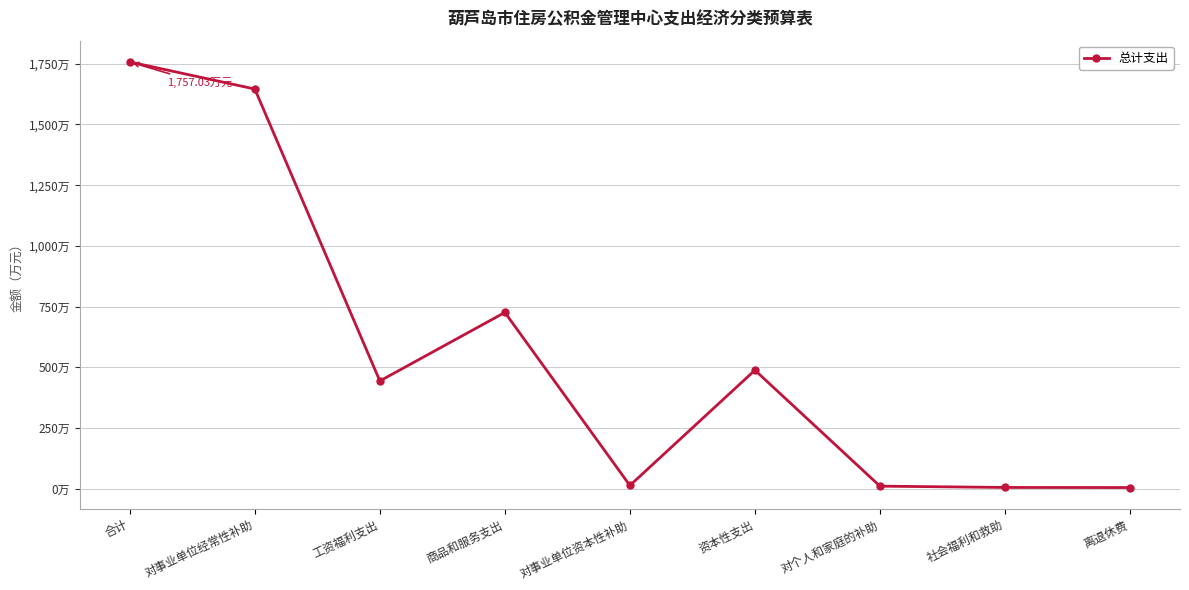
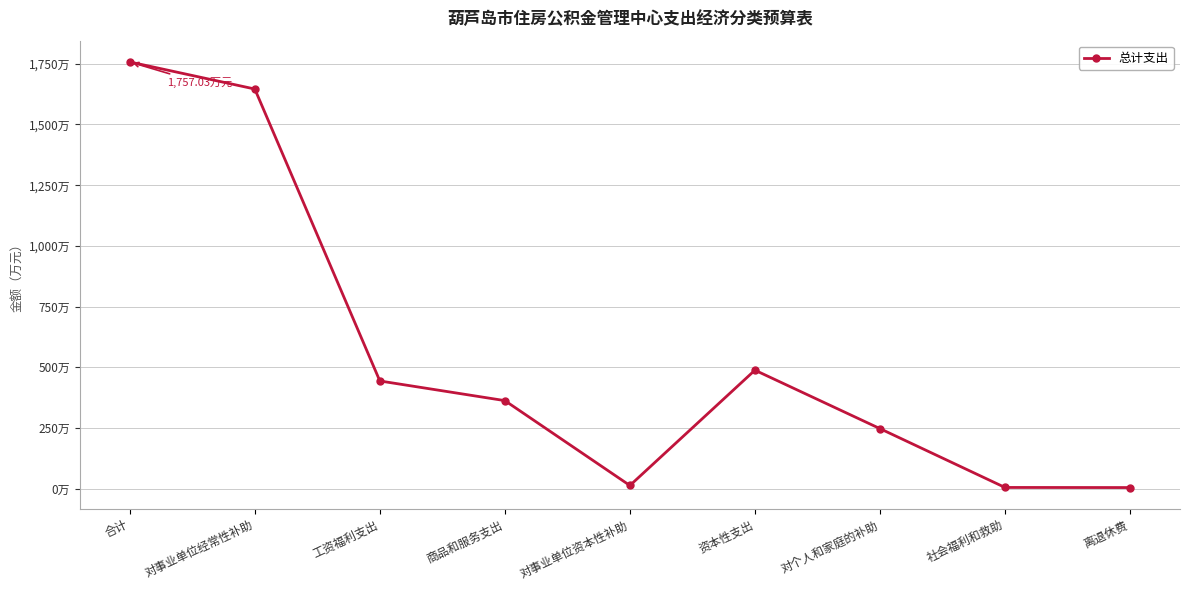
商品和服务支出: 730万 -> 360万
对个人和家庭的补助: 10万 -> 250万
